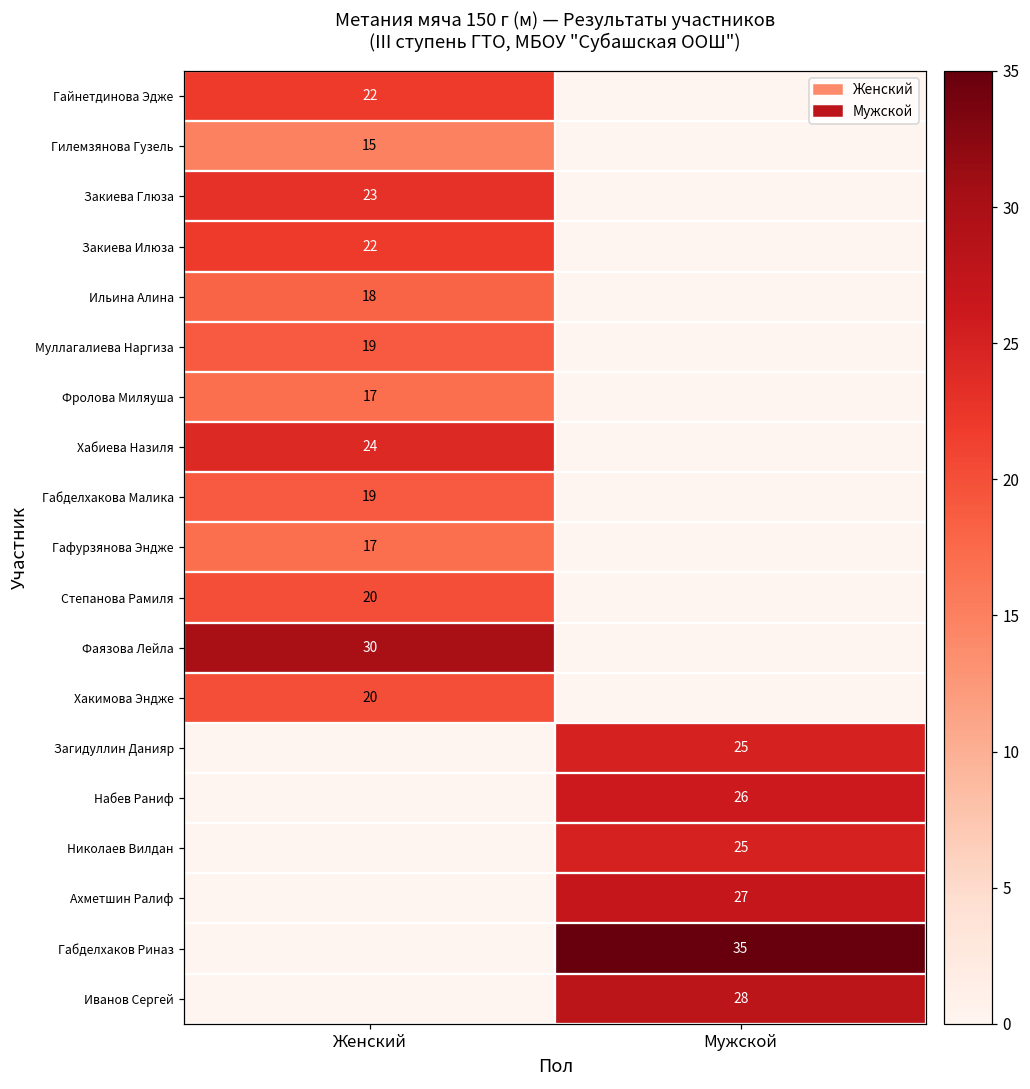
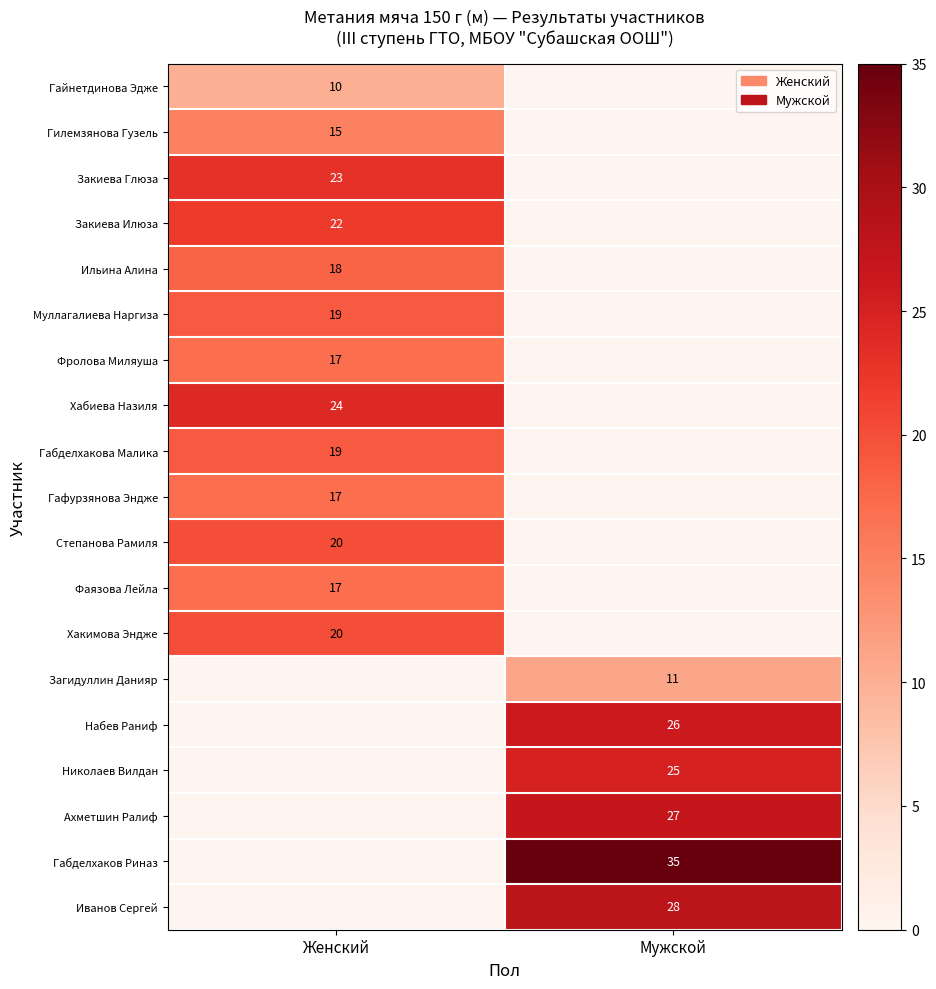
Гайнетдинова Эдже, Женский: 22 -> 10
Фаязова Лейла, Женский: 30 -> 17
Загидуллин Данияр, Мужской: 25 -> 11
